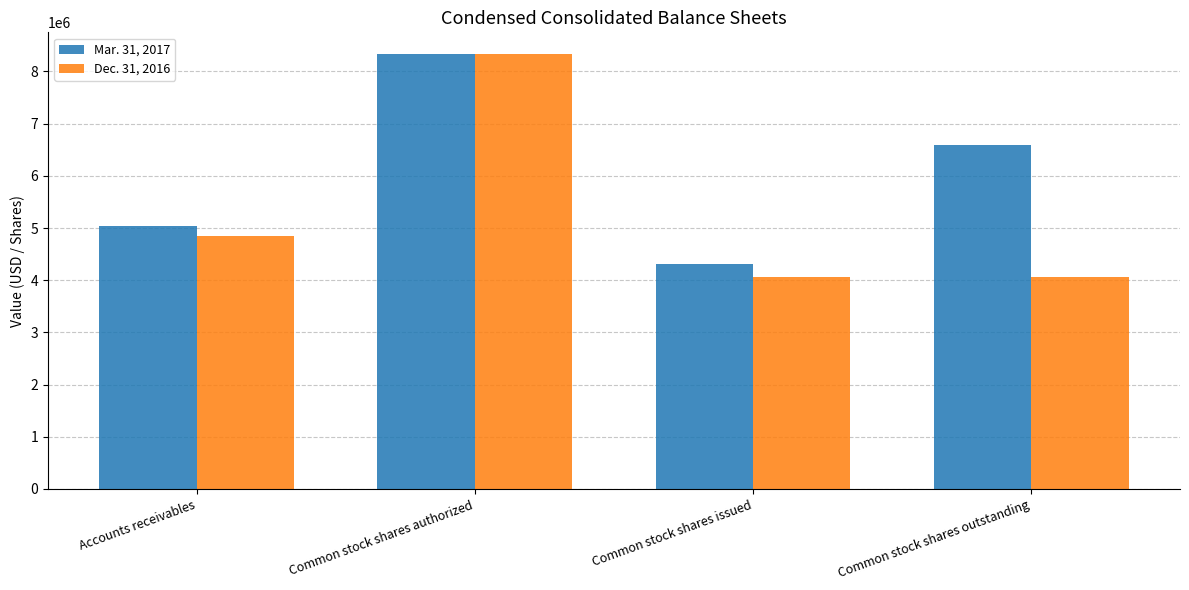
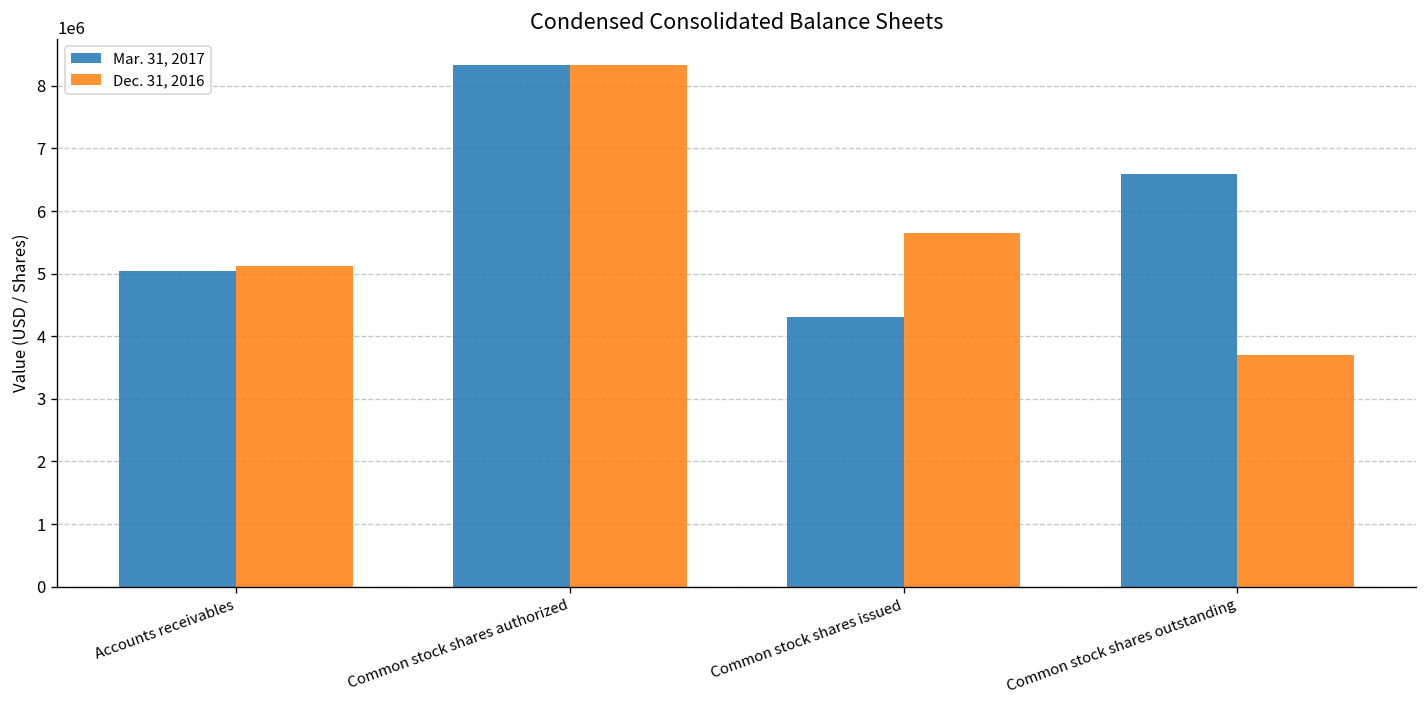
Dec. 31, 2016, Accounts receivables: 4800000 -> 5100000
Dec. 31, 2016, Common stock shares issued: 4100000 -> 5600000
Dec. 31, 2016, Common stock shares outstanding: 4100000 -> 3700000
